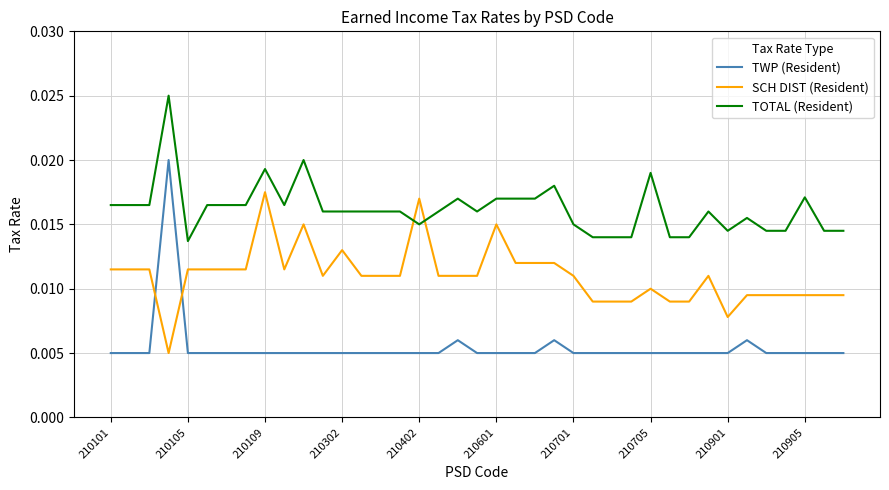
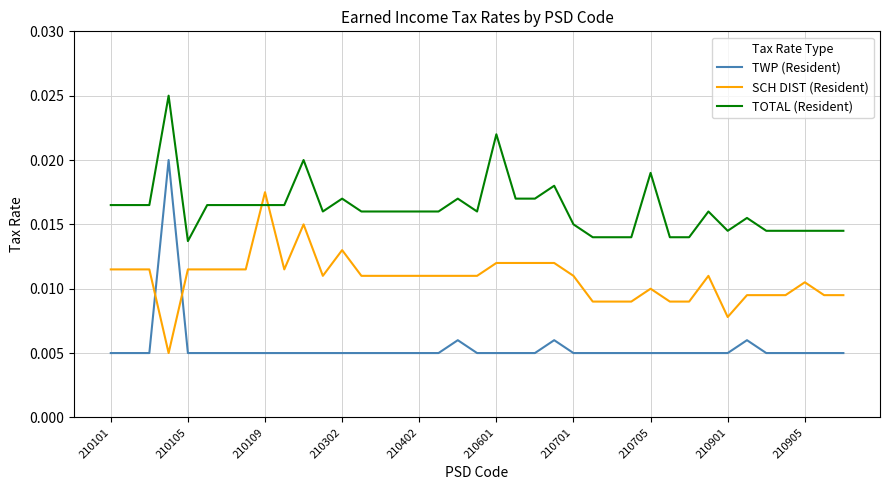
TOTAL (Resident), 210109: 0.0193 -> 0.0165
TOTAL (Resident), 210302: 0.016 -> 0.017
SCH DIST (Resident), 210402: 0.017 -> 0.011
TOTAL (Resident), 210402: 0.015 -> 0.016
SCH DIST (Resident), 210601: 0.015 -> 0.012
TOTAL (Resident), 210601: 0.017 -> 0.022
SCH DIST (Resident), 210905: 0.0095 -> 0.0105
TOTAL (Resident), 210905: 0.0171 -> 0.0145
